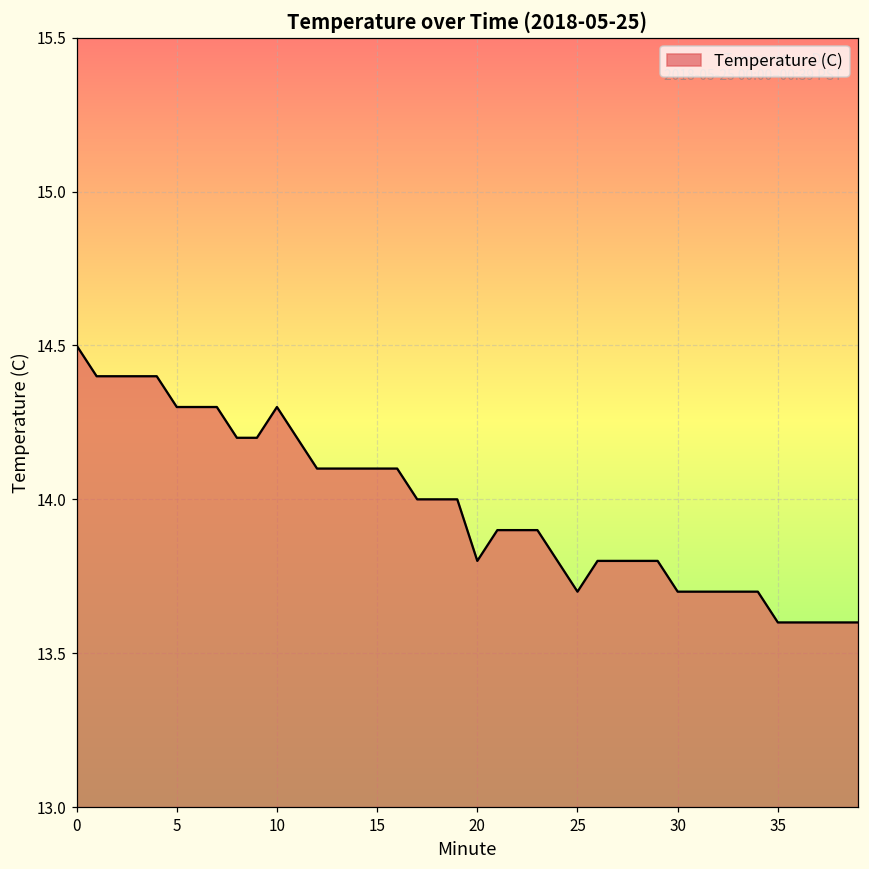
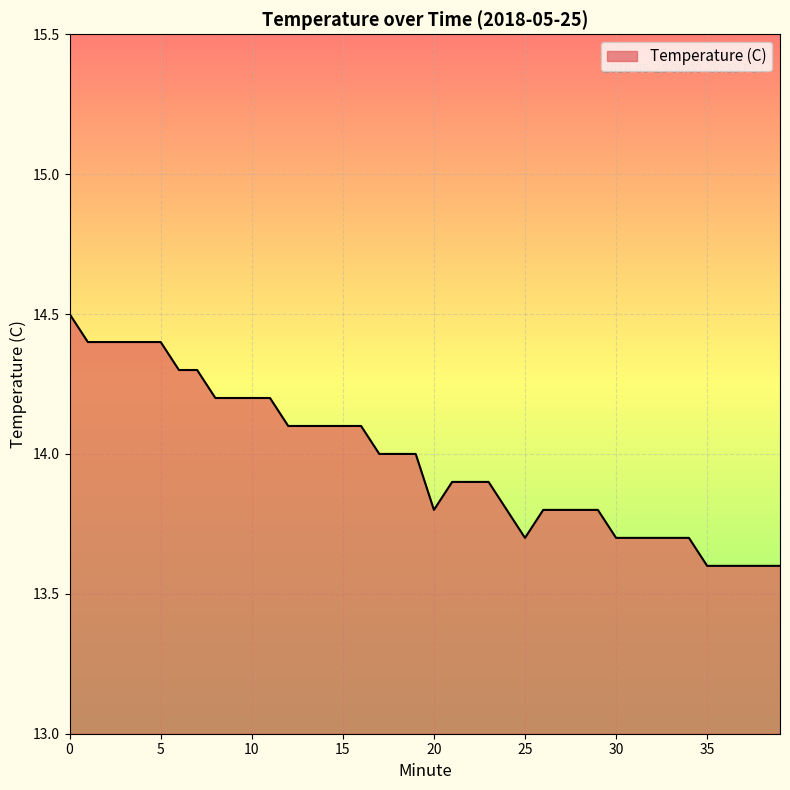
5: 14.3 -> 14.4
10: 14.3 -> 14.2
